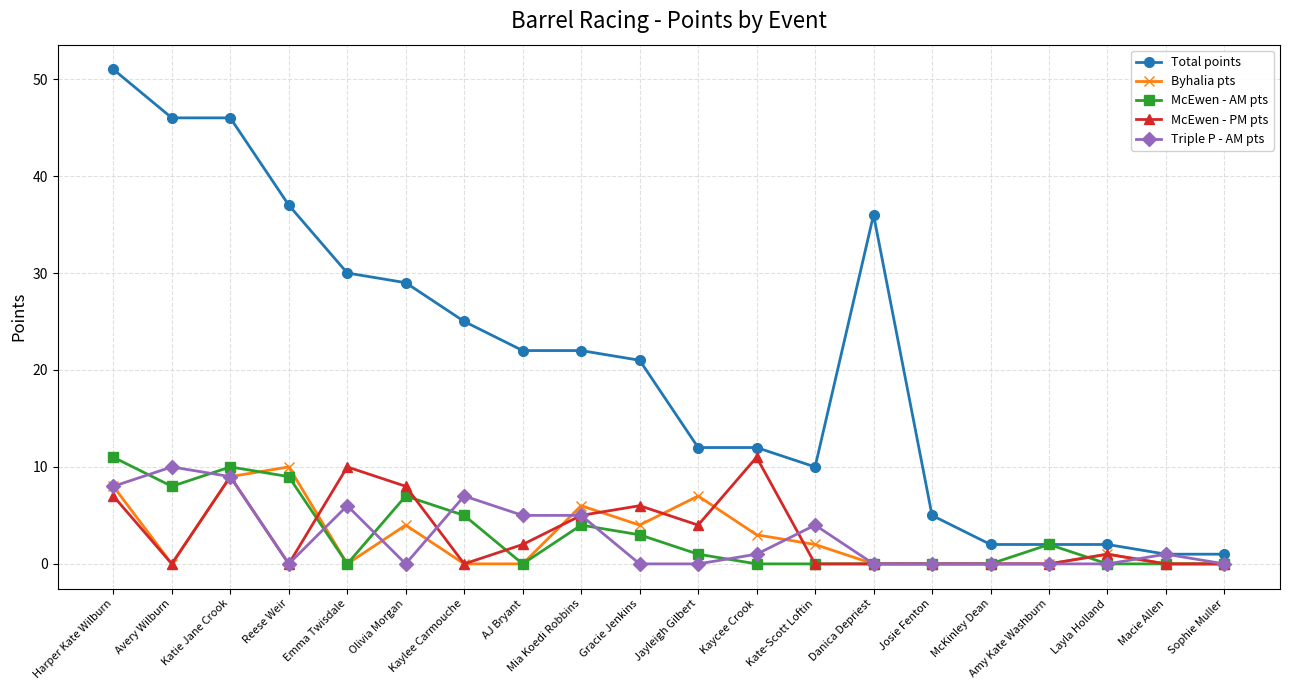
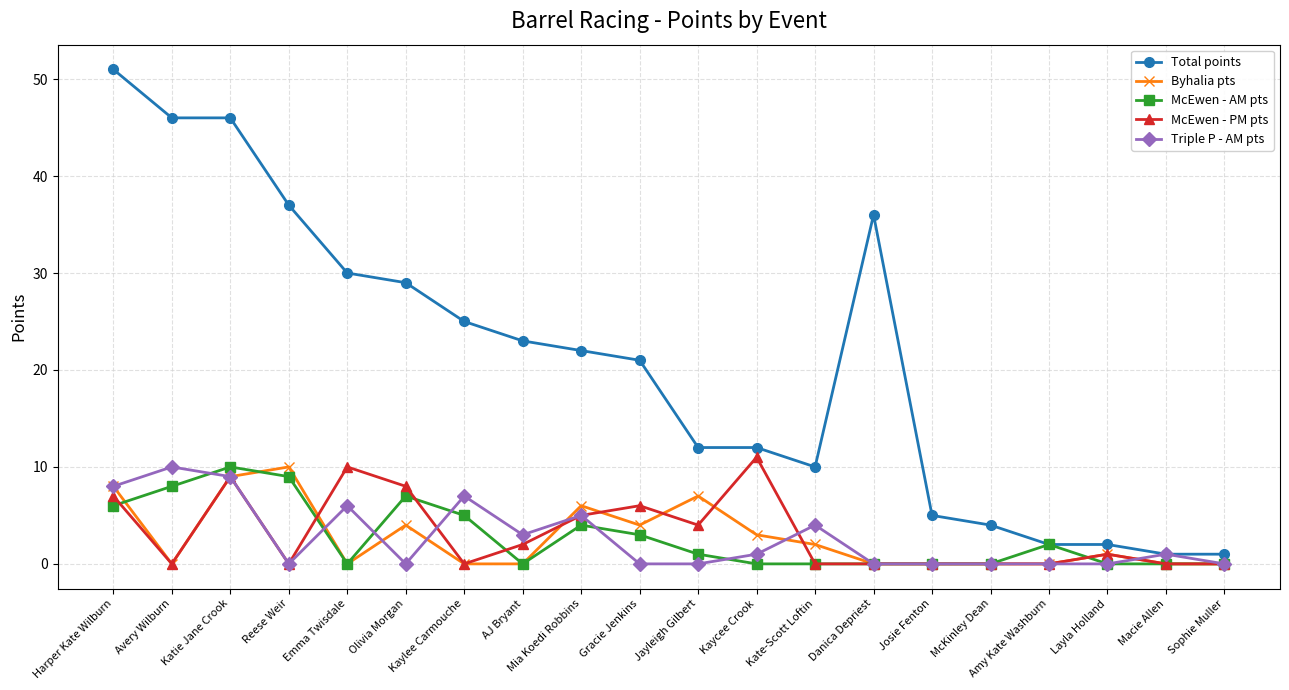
McEwen - AM pts, Harper Kate Wilburn: 11 -> 6
Total points, AJ Bryant: 22 -> 23
Triple P - AM pts, AJ Bryant: 5 -> 3
Total points, McKinley Dean: 2 -> 4
